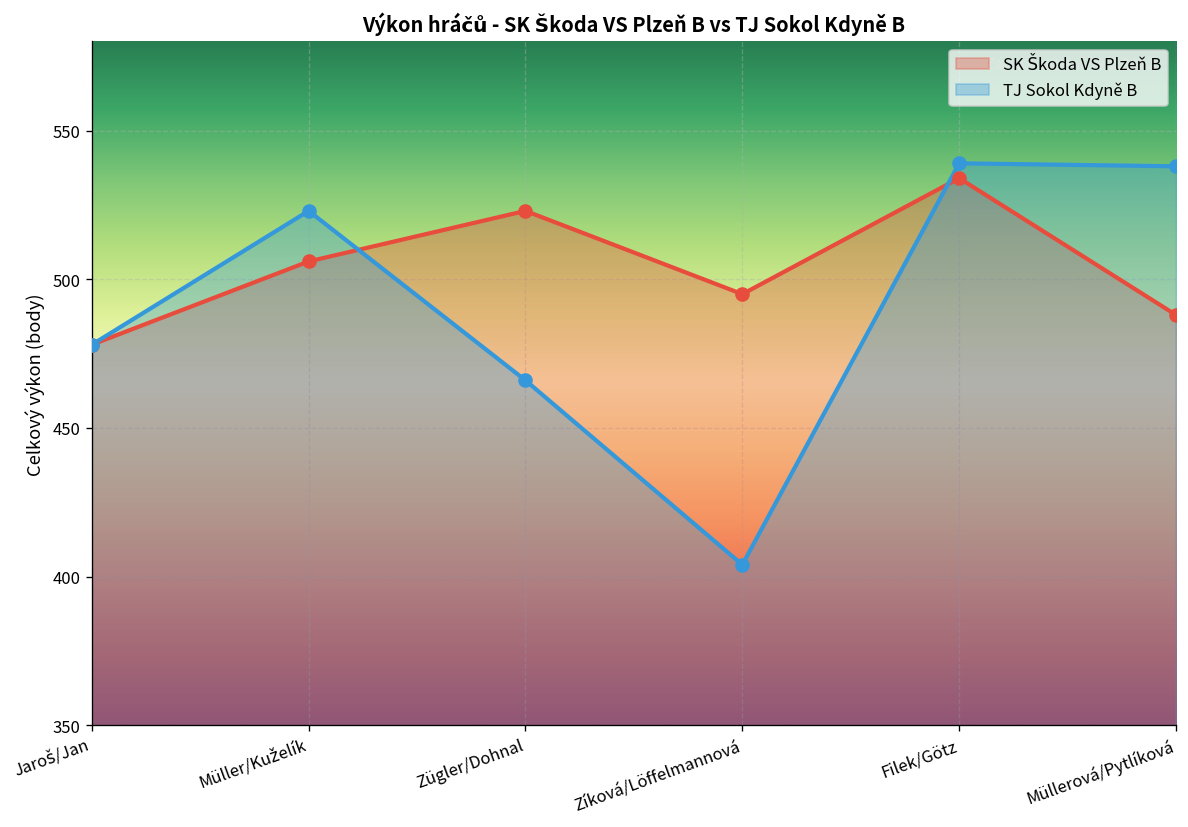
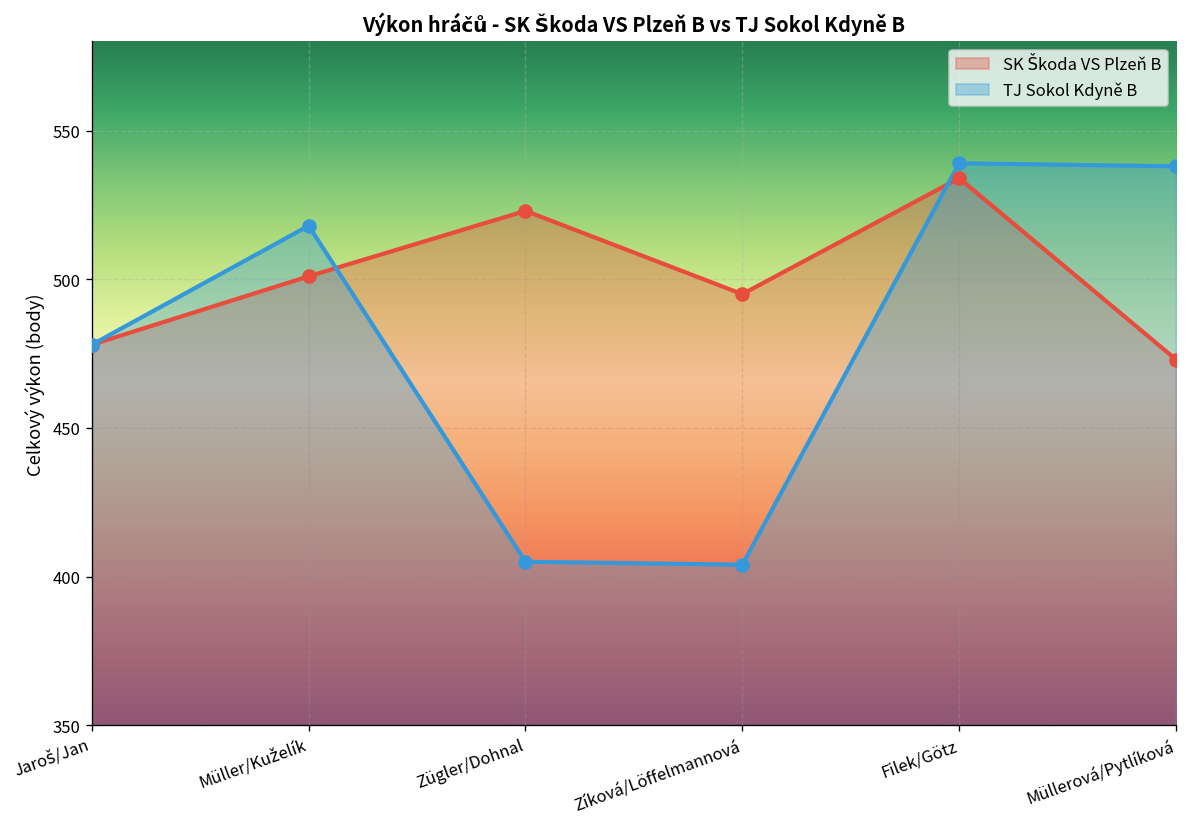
SK Škoda VS Plzeň B, Müller/Kuželík: 506 -> 501
TJ Sokol Kdyně B, Müller/Kuželík: 523 -> 518
TJ Sokol Kdyně B, Zügler/Dohnal: 466 -> 405
SK Škoda VS Plzeň B, Müllerová/Pytlíková: 488 -> 473
